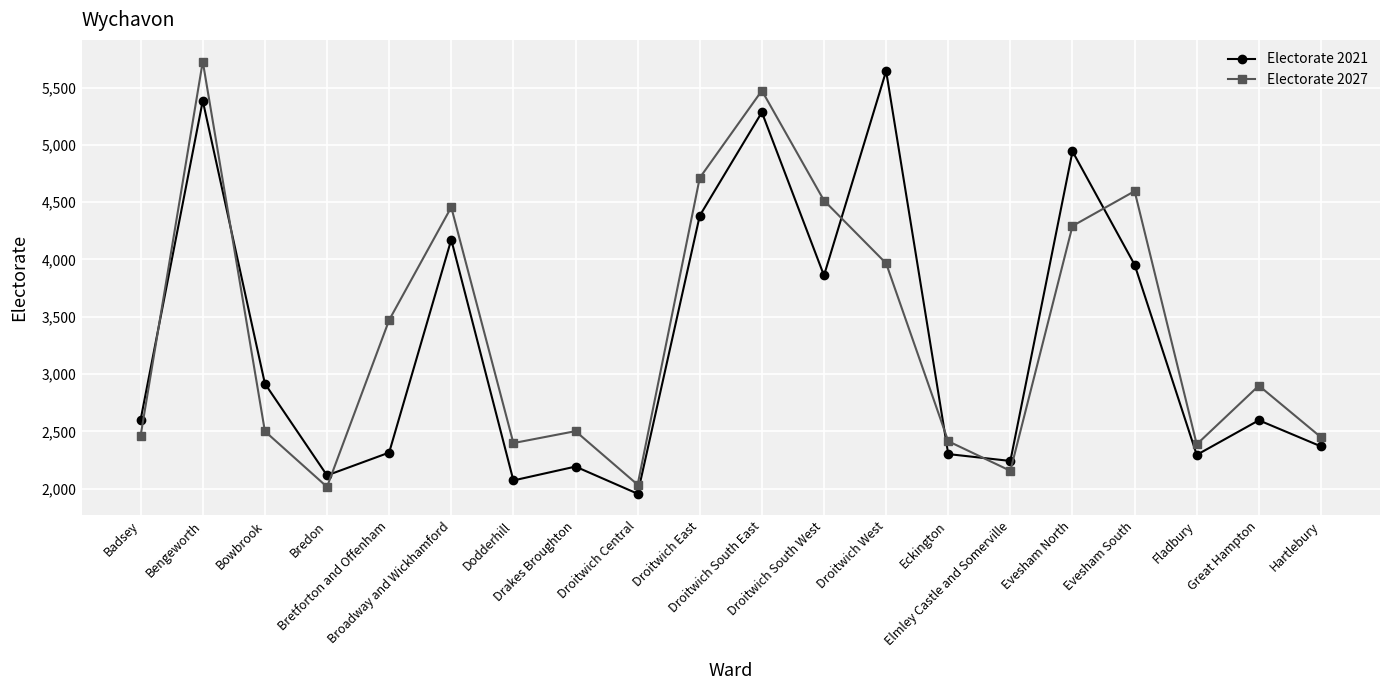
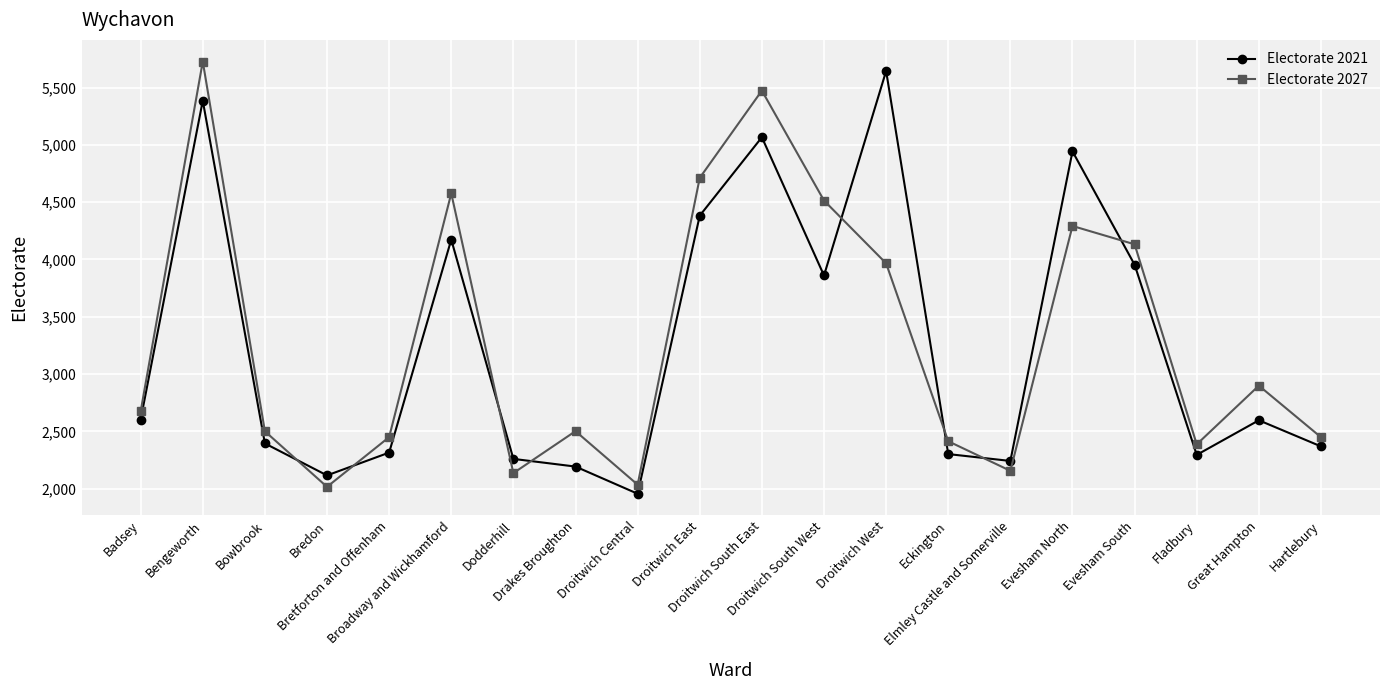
Electorate 2027, Badsey: 2,460 -> 2,670
Electorate 2021, Bowbrook: 2,920 -> 2,400
Electorate 2027, Bretforton and Offenham: 3,470 -> 2,450
Electorate 2027, Broadway and Wickhamford: 4,460 -> 4,580
Electorate 2021, Dodderhill: 2,070 -> 2,260
Electorate 2027, Dodderhill: 2,400 -> 2,140
Electorate 2021, Droitwich South East: 5,280 -> 5,070
Electorate 2027, Evesham South: 4,600 -> 4,130
